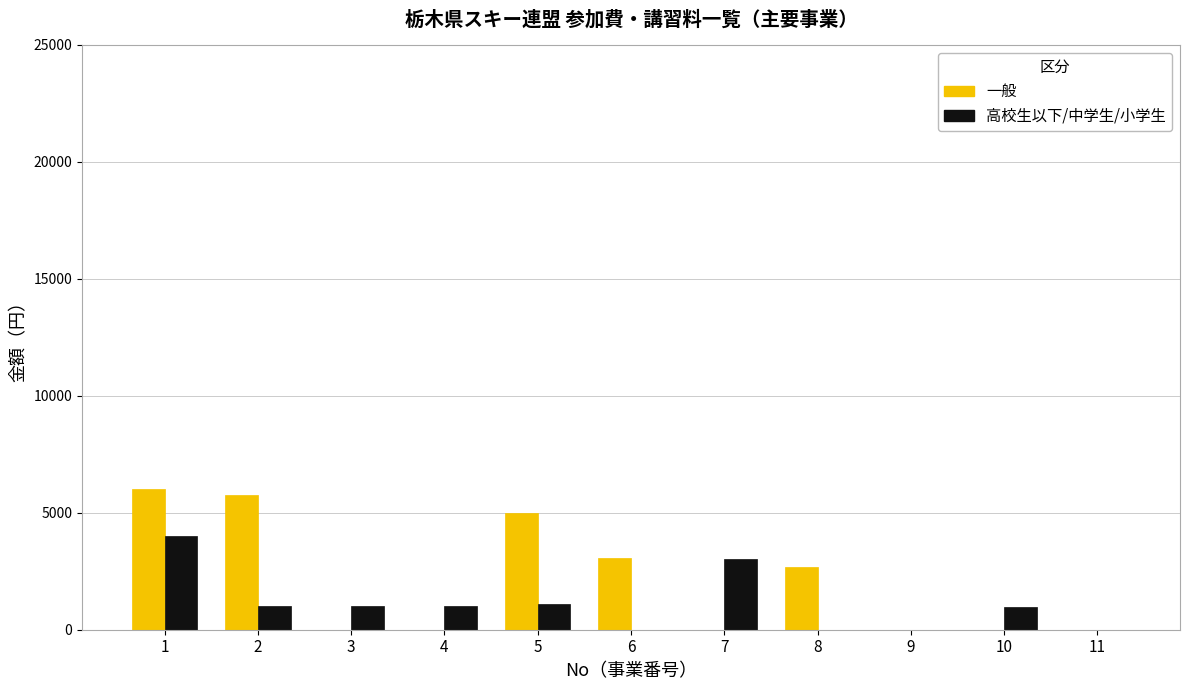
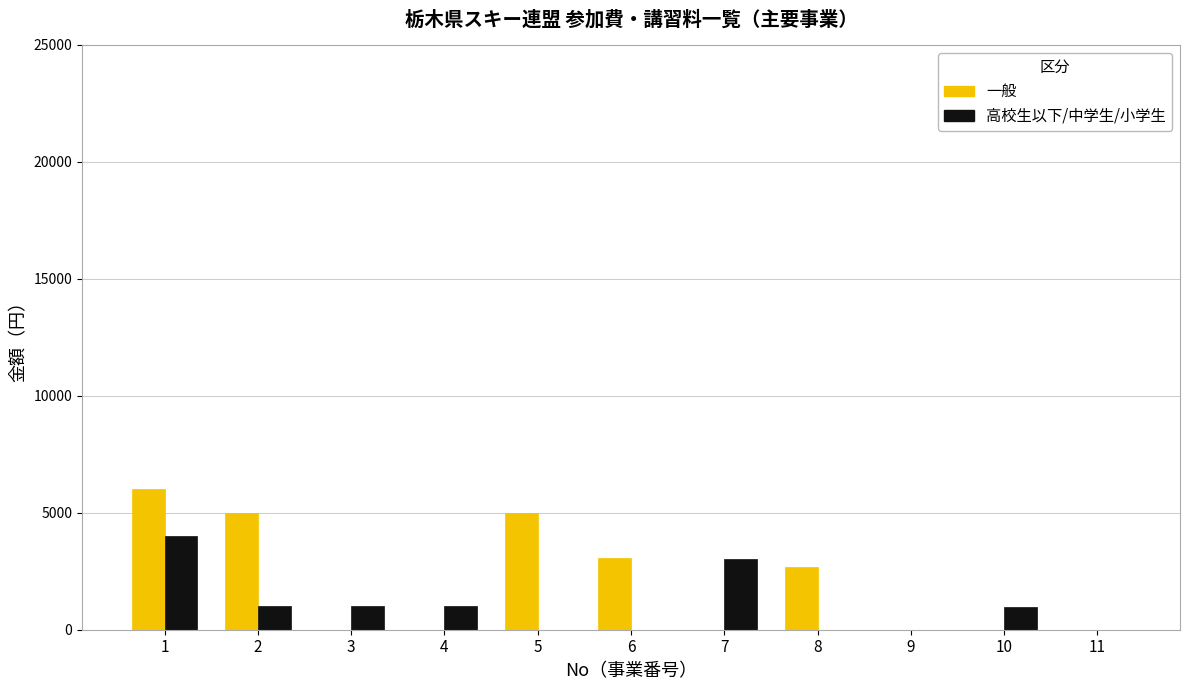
一般, 2: 5700 -> 5000
高校生以下/中学生/小学生, 5: 1100 -> 0
